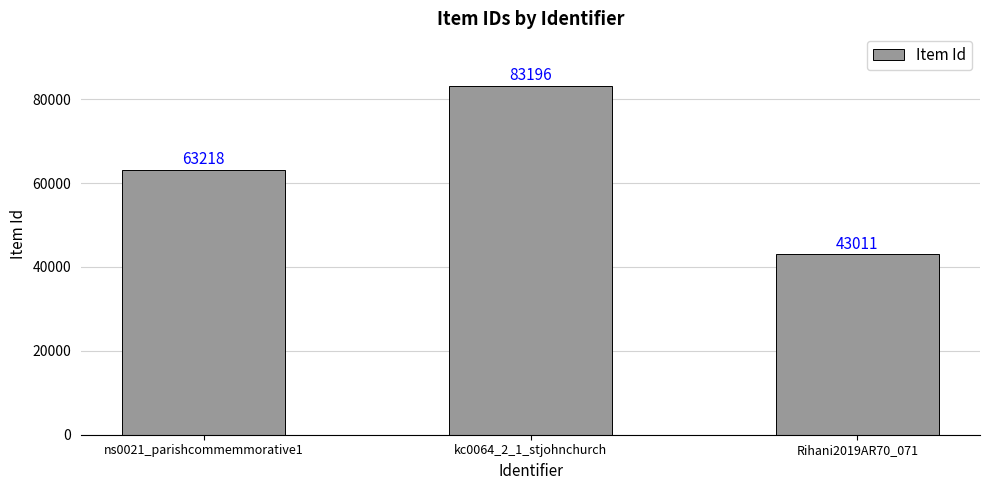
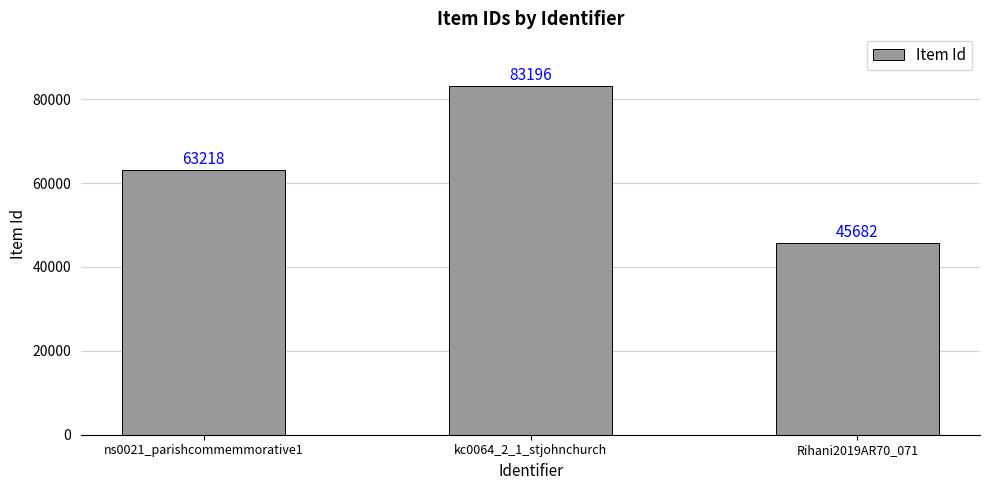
Rihani2019AR70_071: 43011 -> 45682
